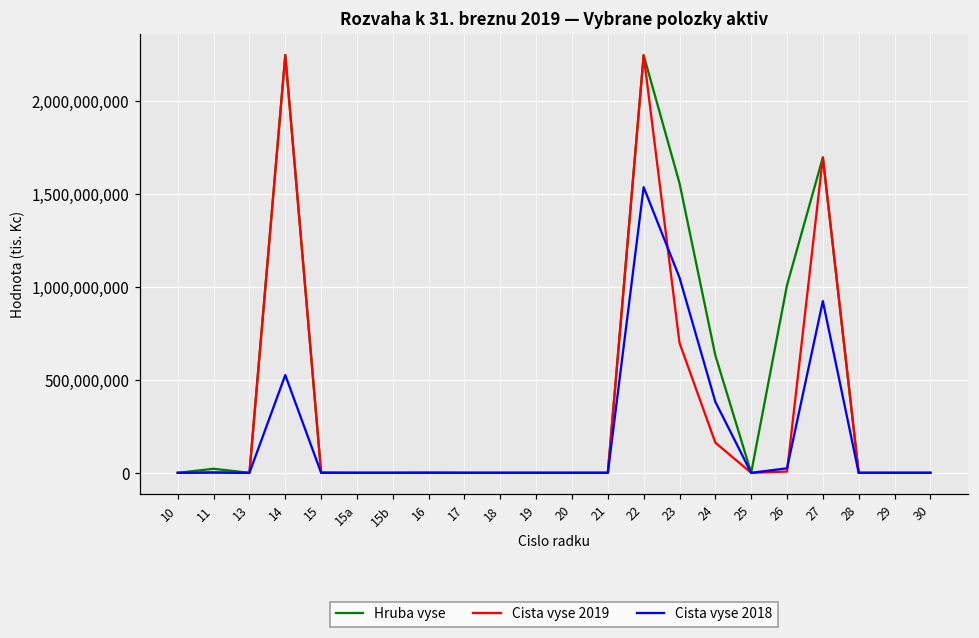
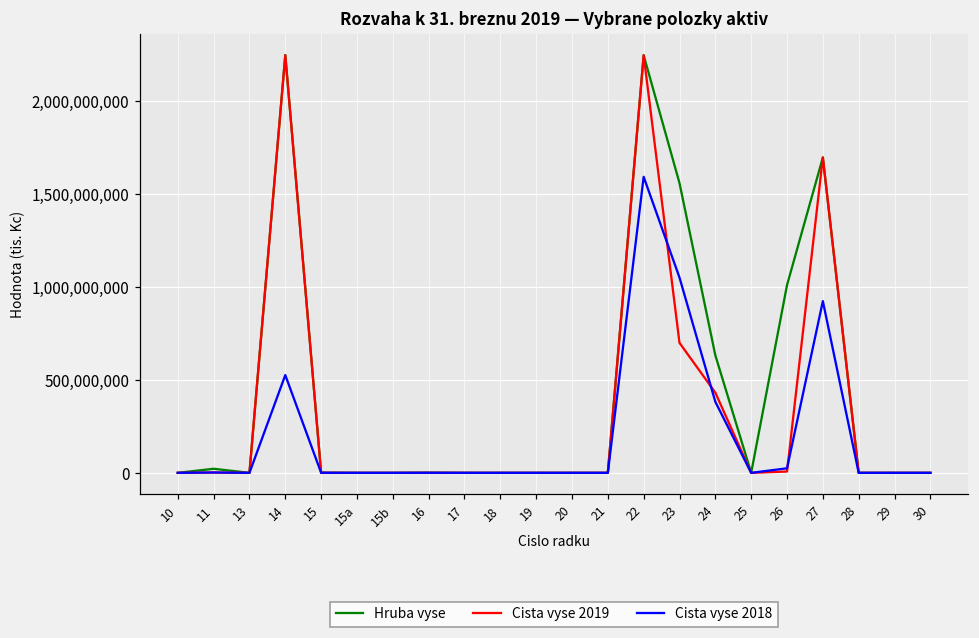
Cista vyse 2018, 22: 1,540,000,000 -> 1,590,000,000
Cista vyse 2019, 24: 160,000,000 -> 430,000,000
